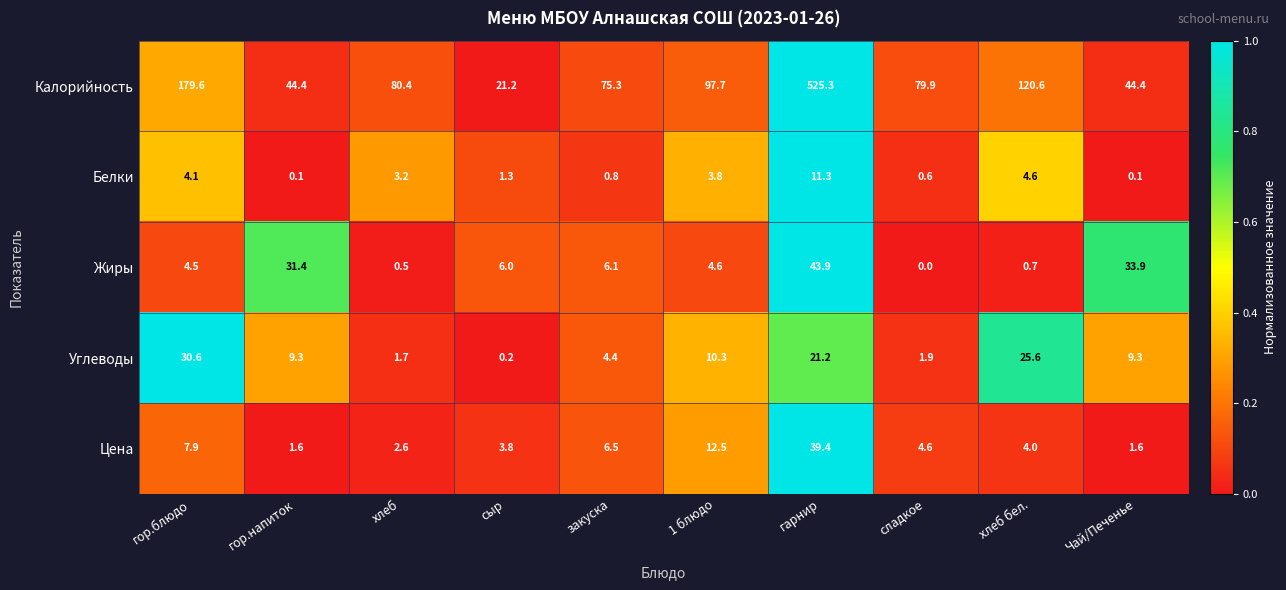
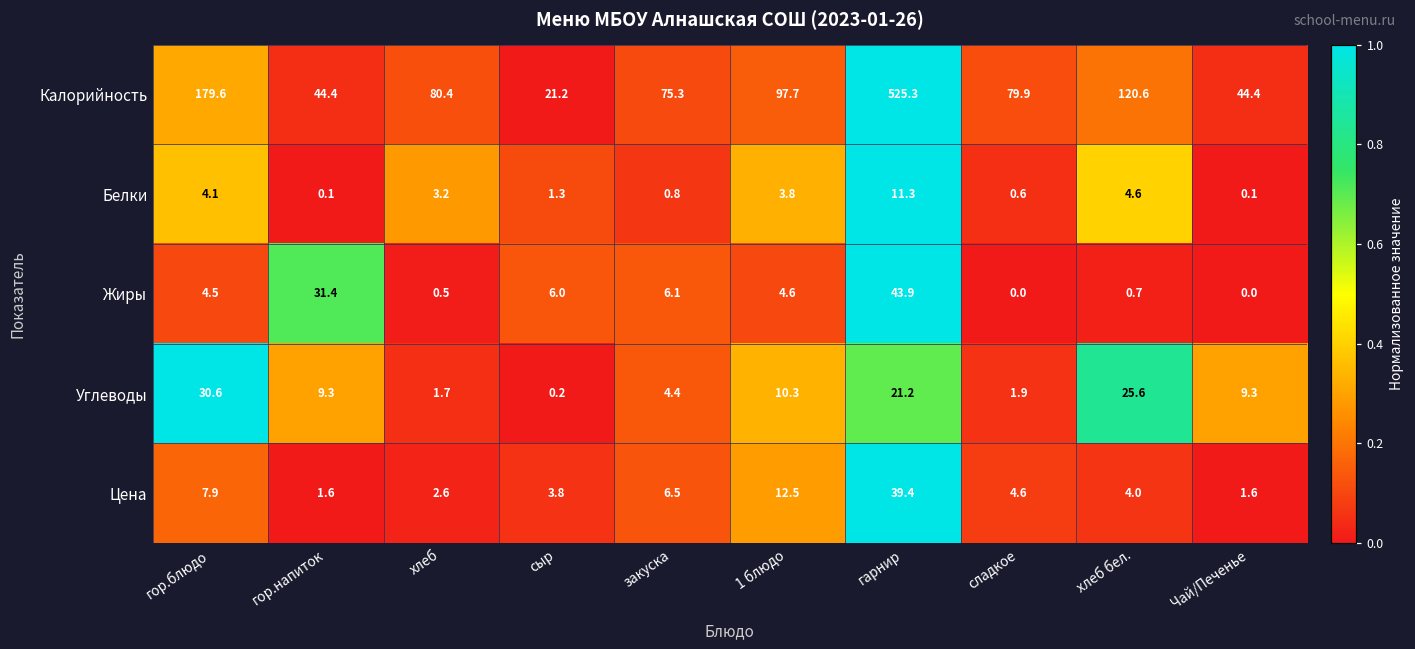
Жиры, Чай/Печенье: 33.9 -> 0.0
